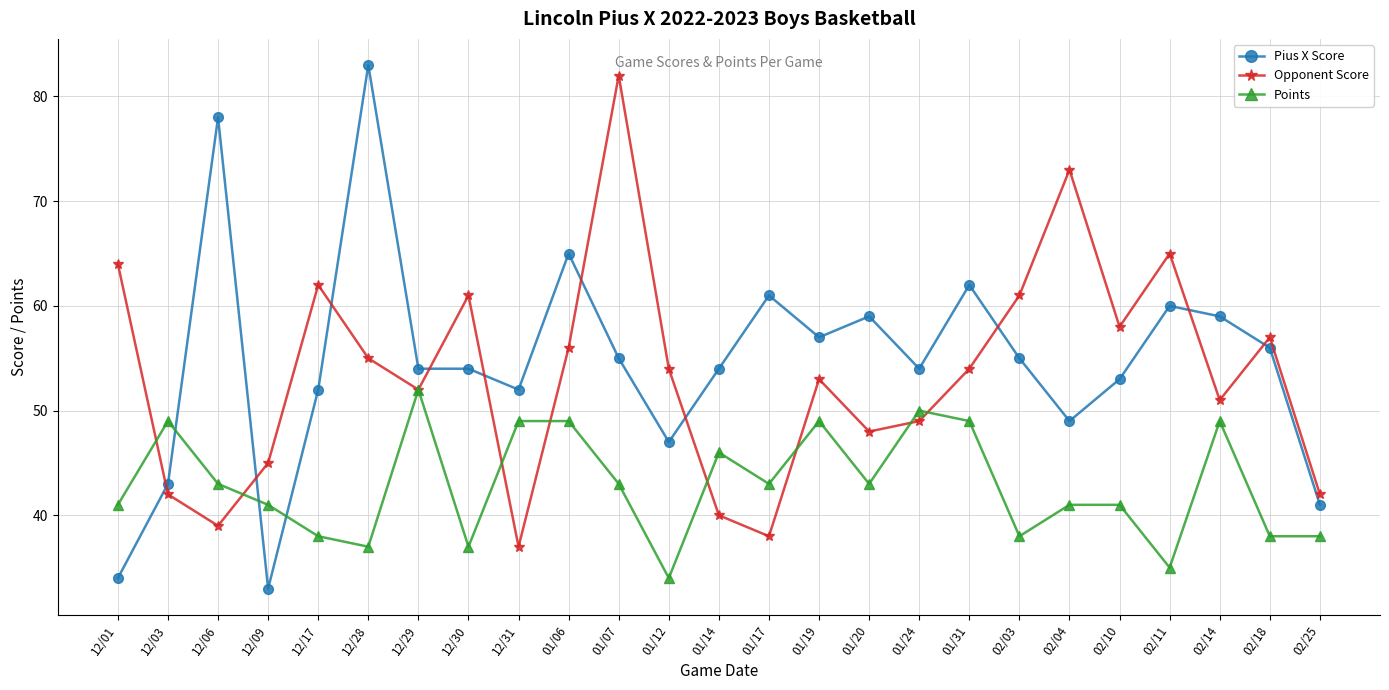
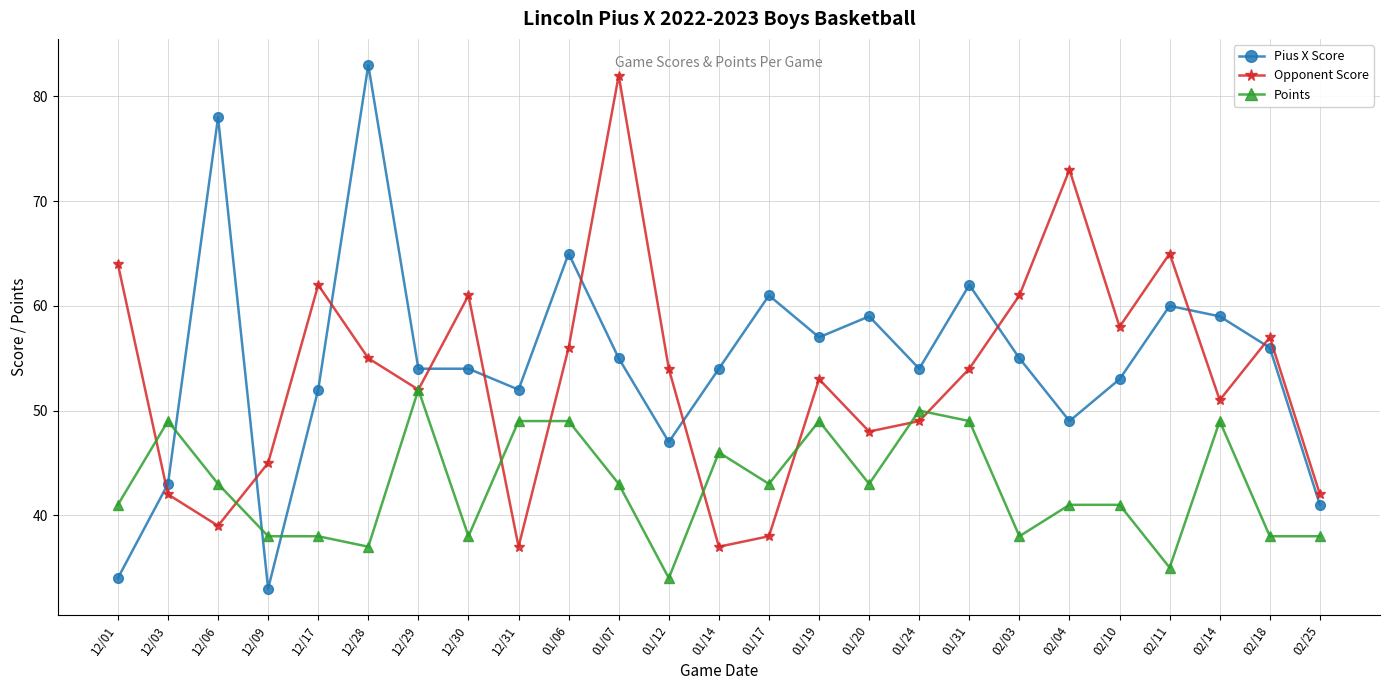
Points, 12/09: 41 -> 38
Points, 12/30: 37 -> 38
Opponent Score, 01/14: 40 -> 37
